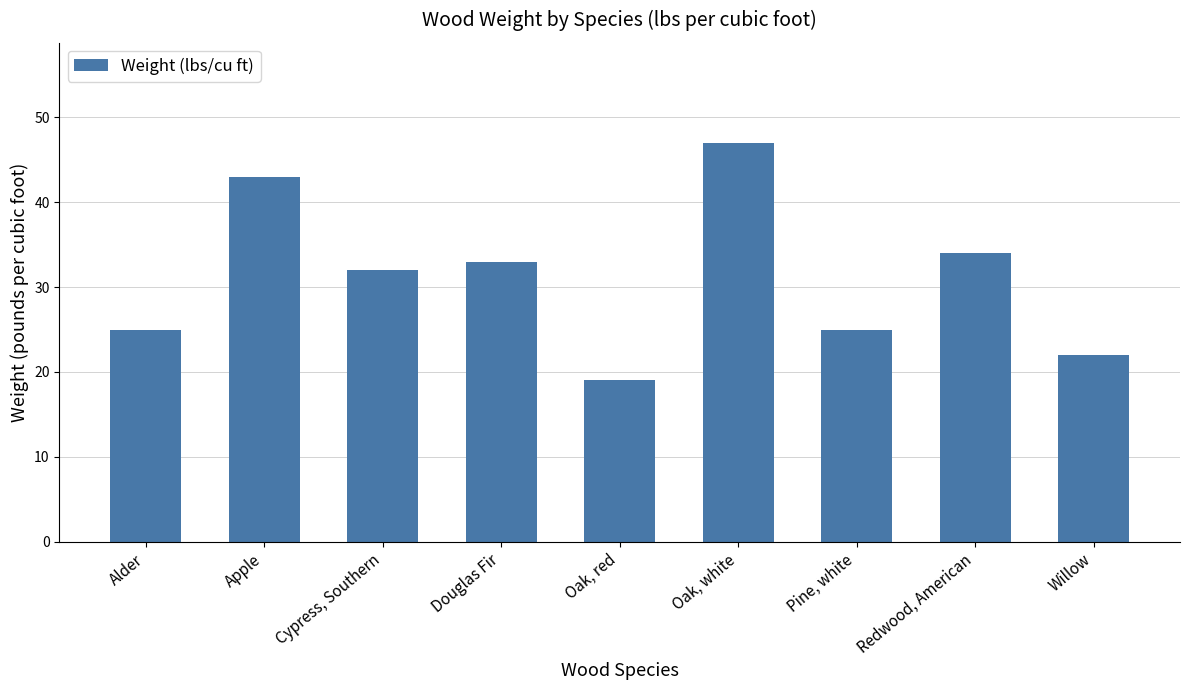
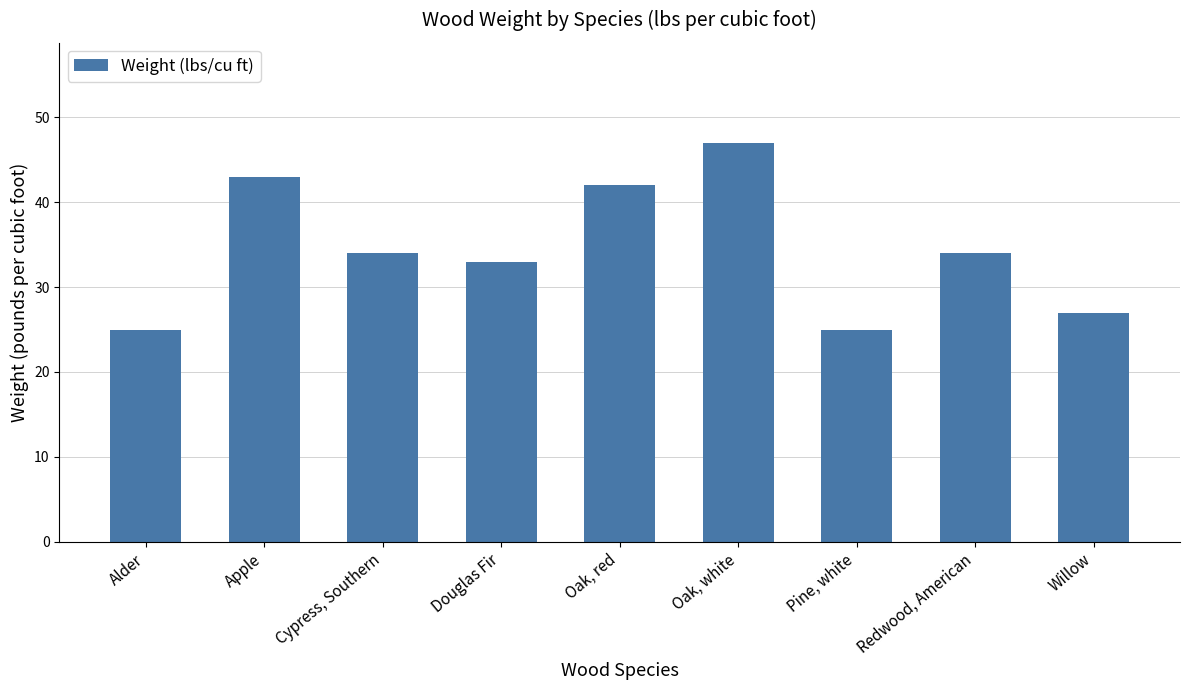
Cypress, Southern: 32 -> 34
Oak, red: 19 -> 42
Willow: 22 -> 27
